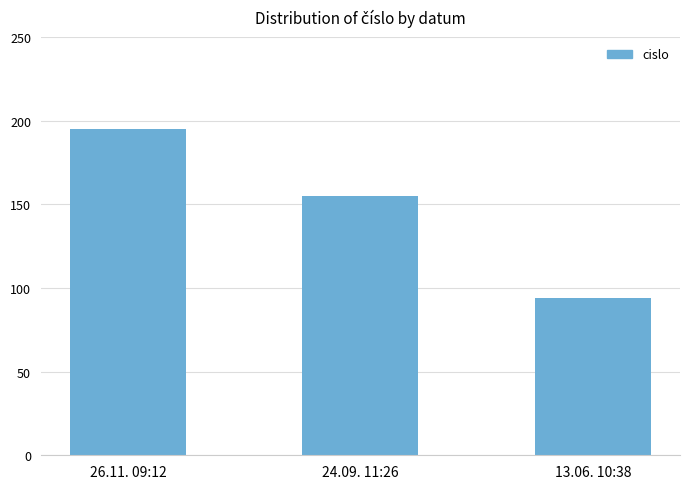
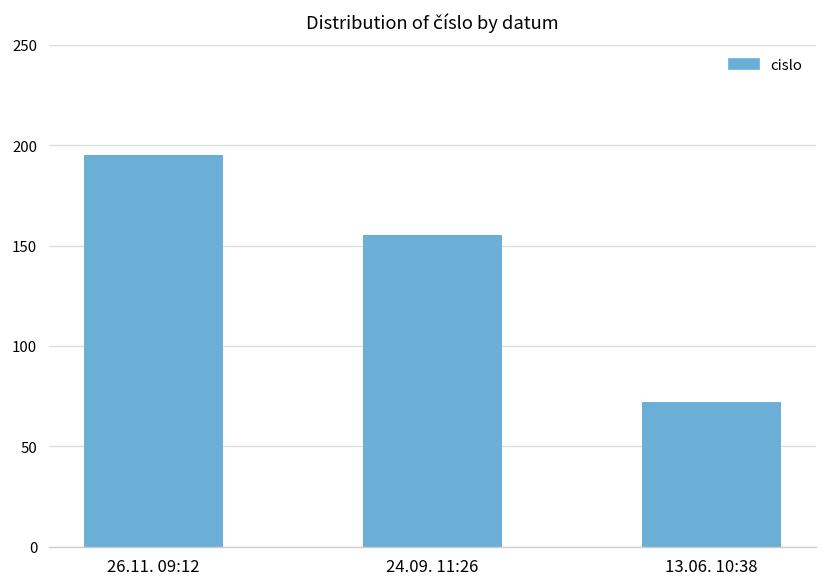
13.06. 10:38: 94 -> 72
